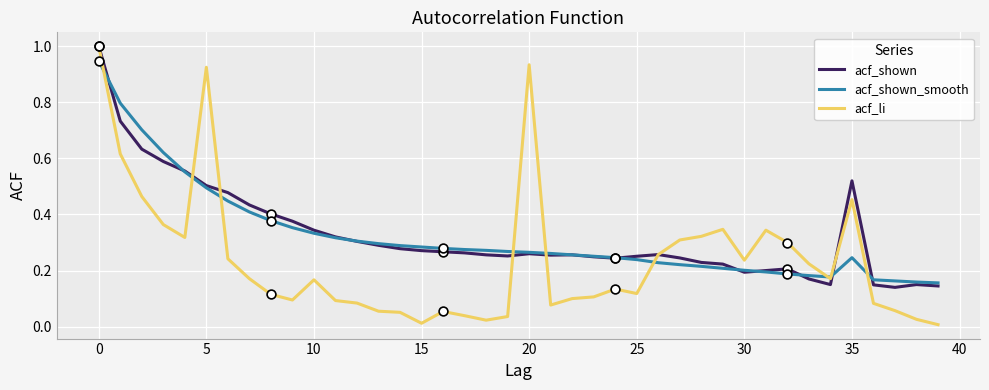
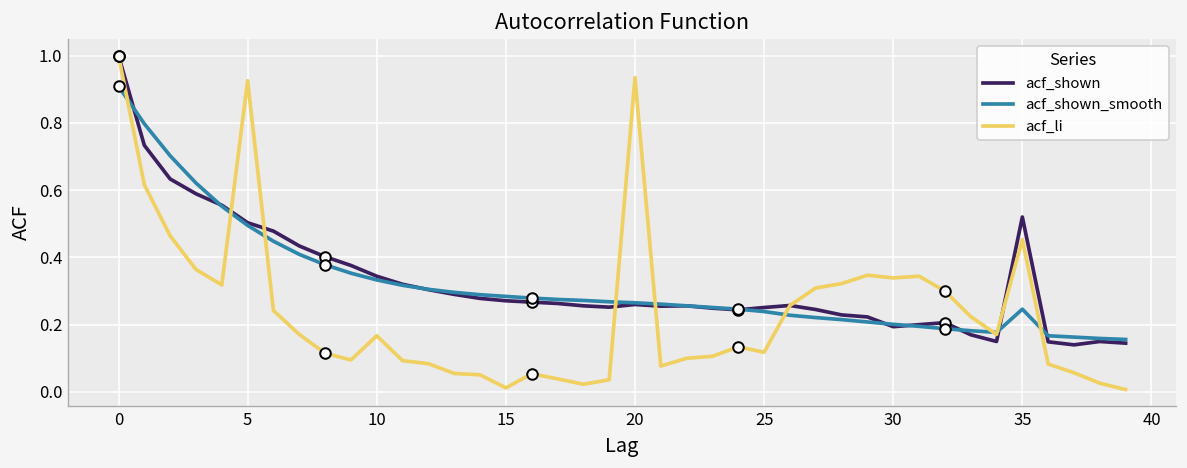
acf_shown_smooth, 0: 0.95 -> 0.91
acf_li, 30: 0.24 -> 0.34
